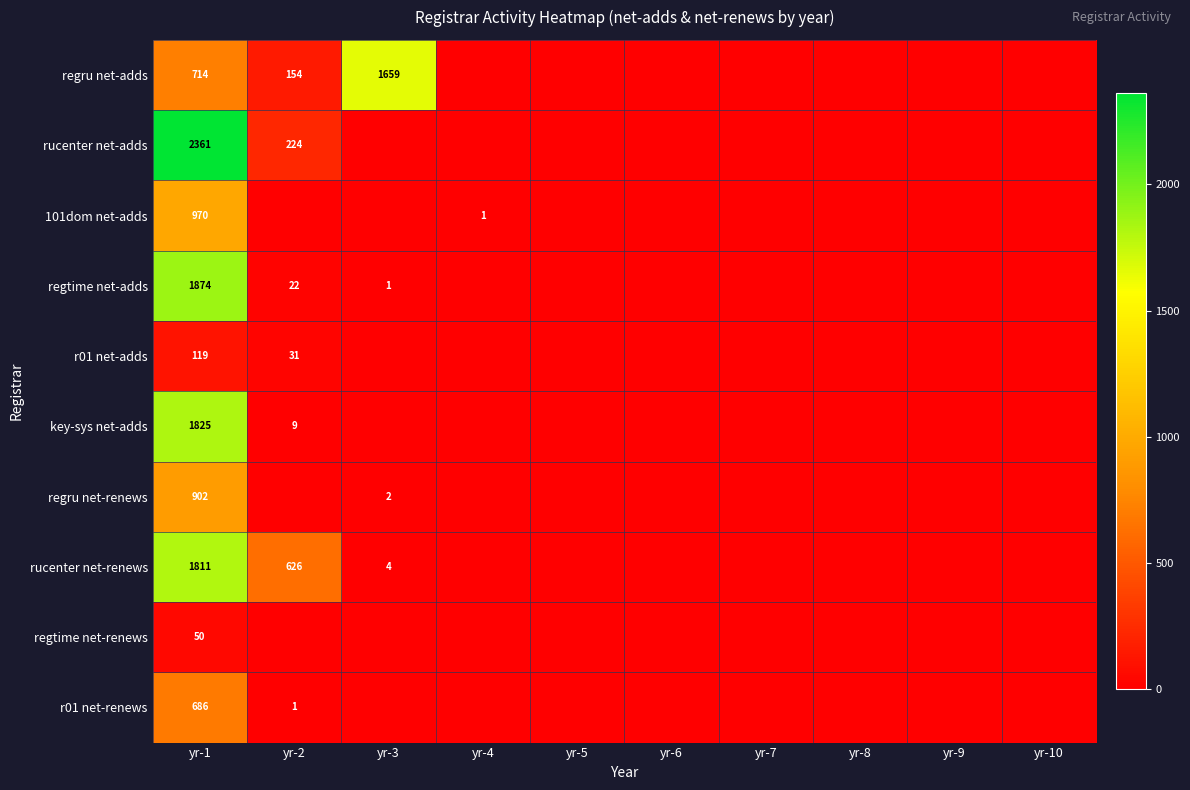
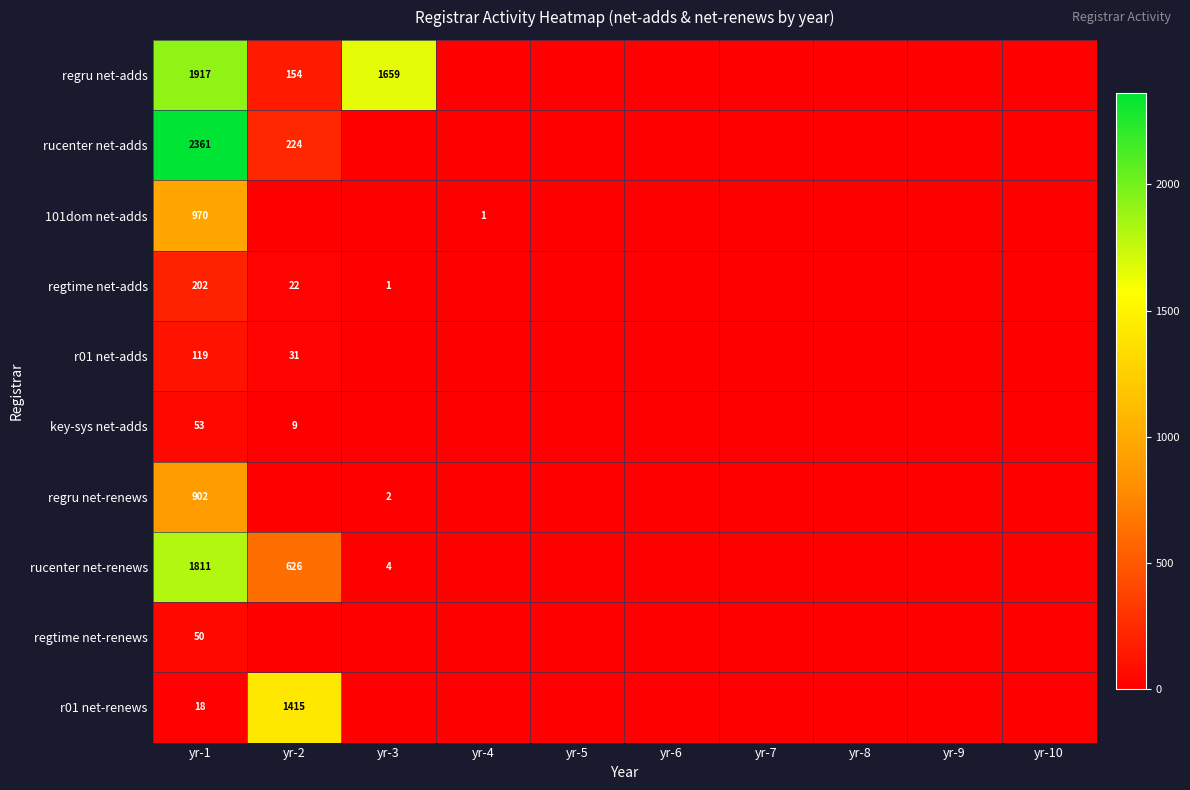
regru net-adds, yr-1: 714 -> 1917
regtime net-adds, yr-1: 1874 -> 202
key-sys net-adds, yr-1: 1825 -> 53
r01 net-renews, yr-1: 686 -> 18
r01 net-renews, yr-2: 1 -> 1415
